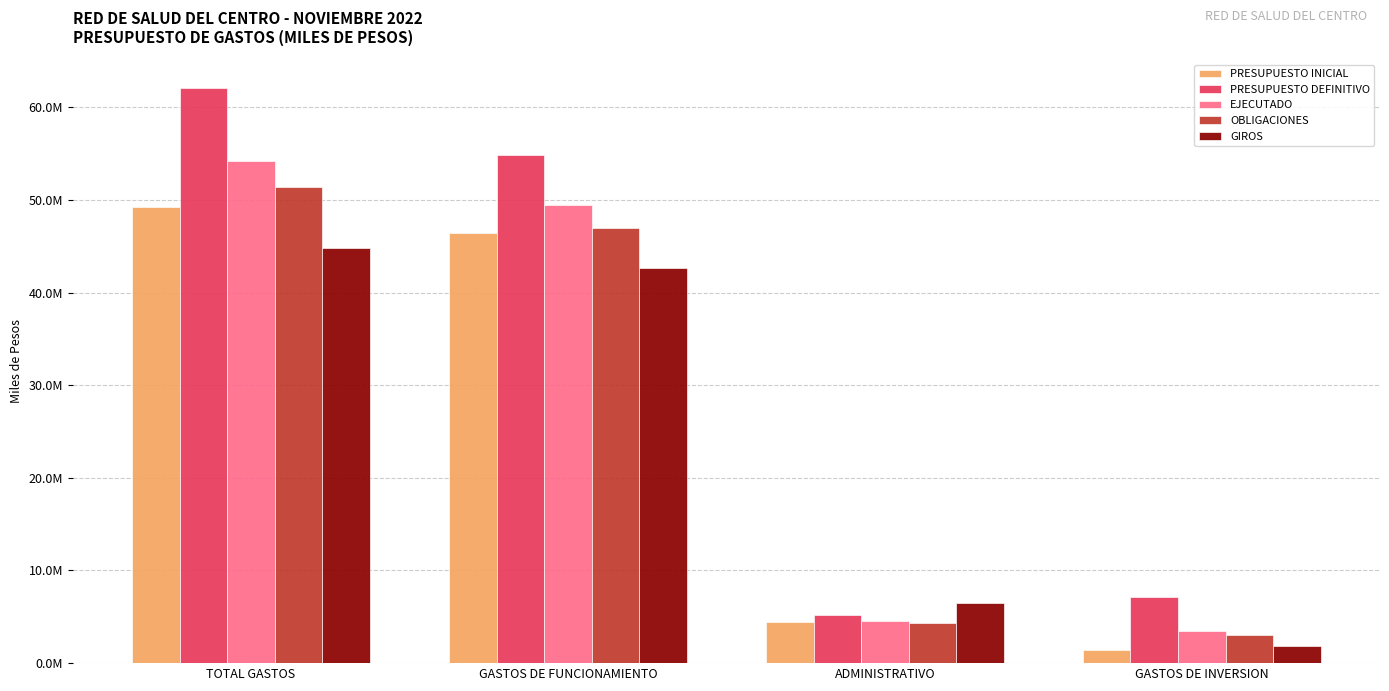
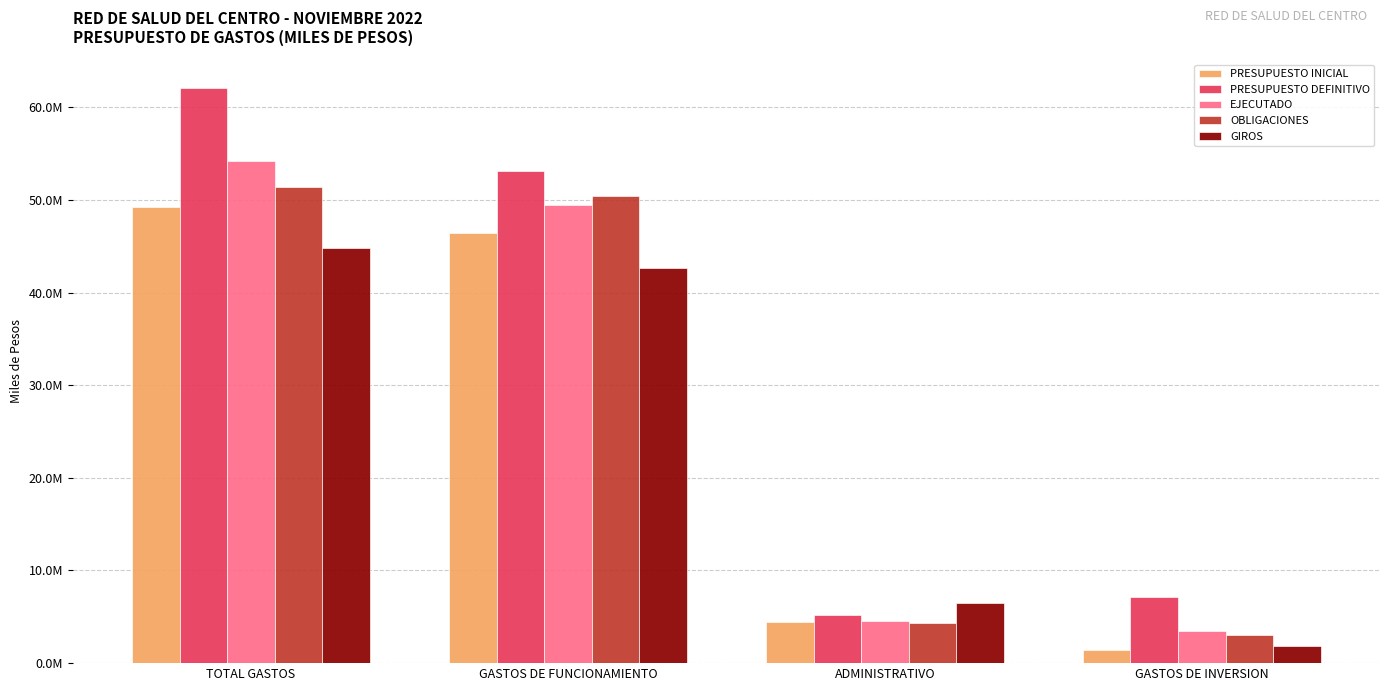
PRESUPUESTO DEFINITIVO, GASTOS DE FUNCIONAMIENTO: 55000000 -> 53000000
OBLIGACIONES, GASTOS DE FUNCIONAMIENTO: 47000000 -> 50000000
